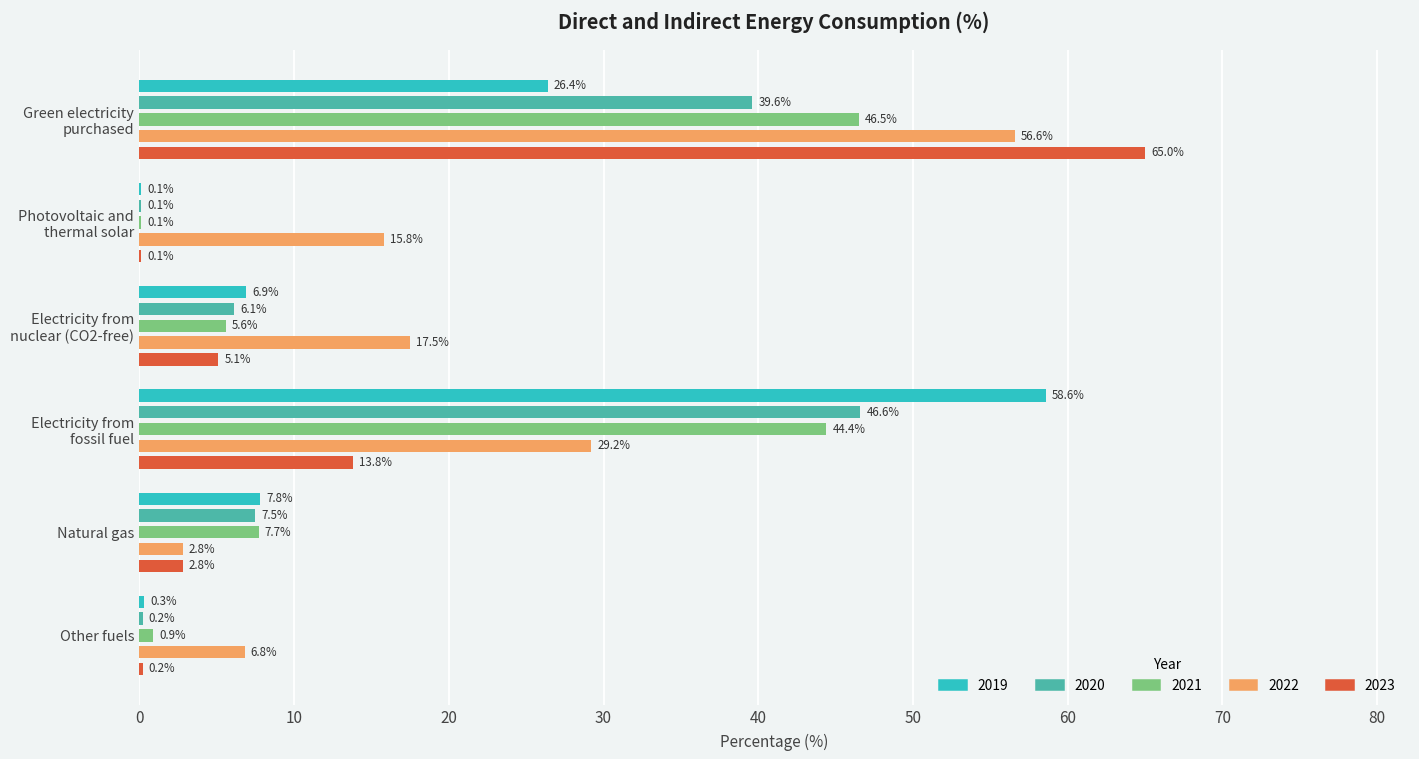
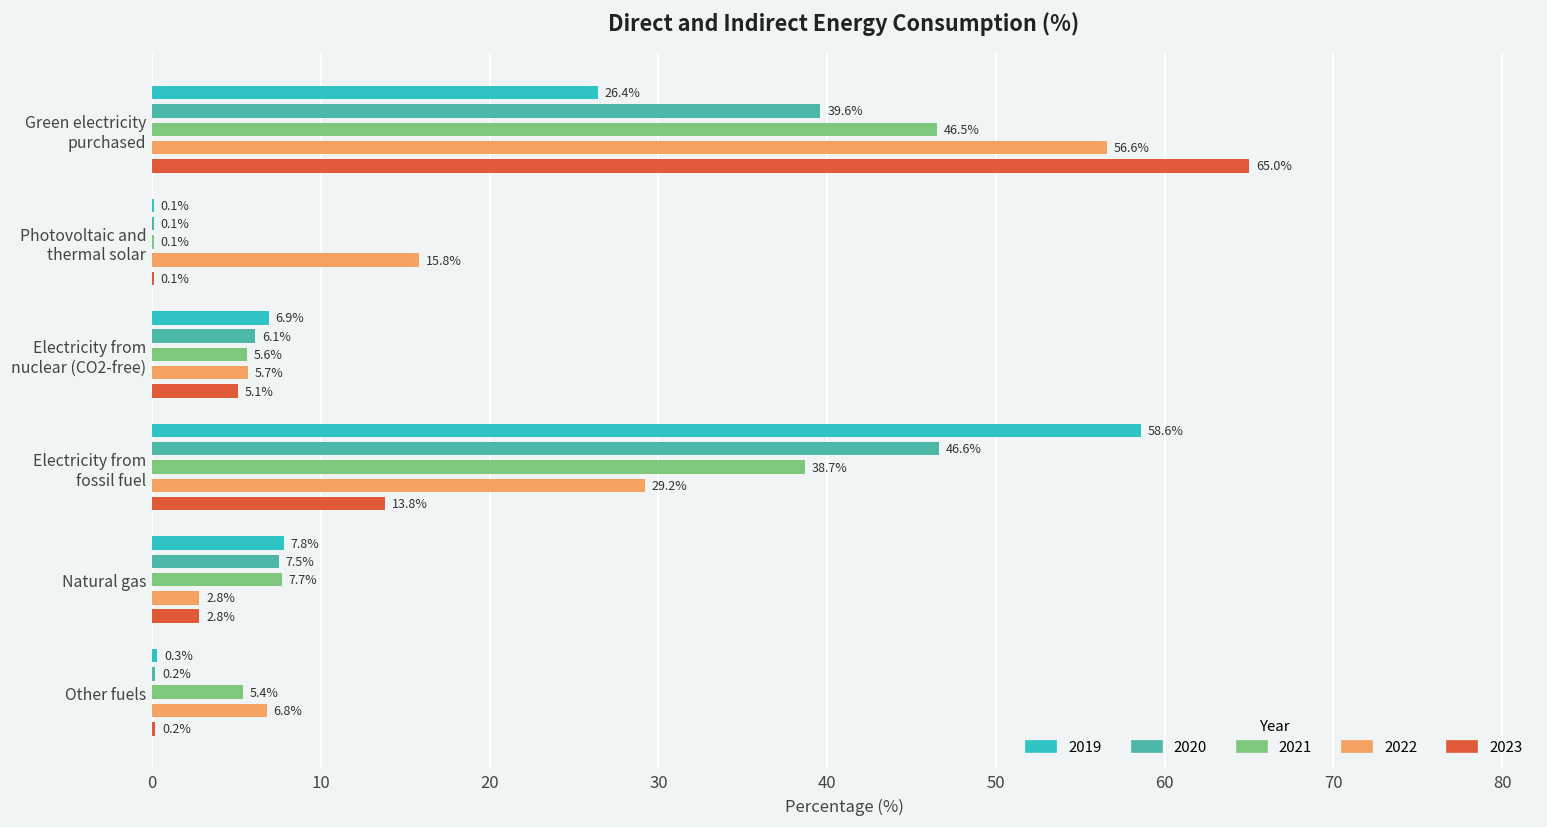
2022, Electricity from nuclear (CO2-free): 17.5% -> 5.7%
2021, Electricity from fossil fuel: 44.4% -> 38.7%
2021, Other fuels: 0.9% -> 5.4%
